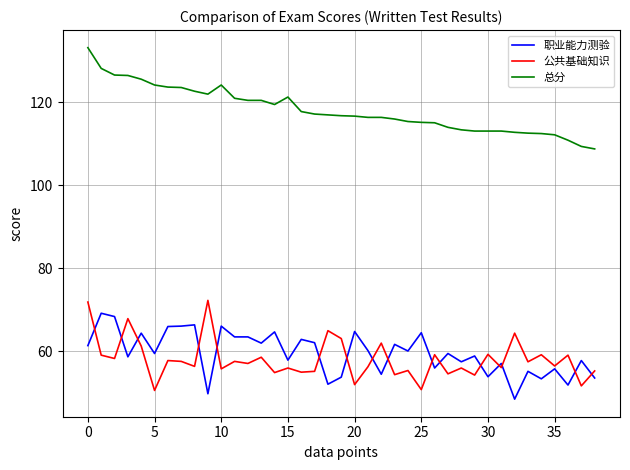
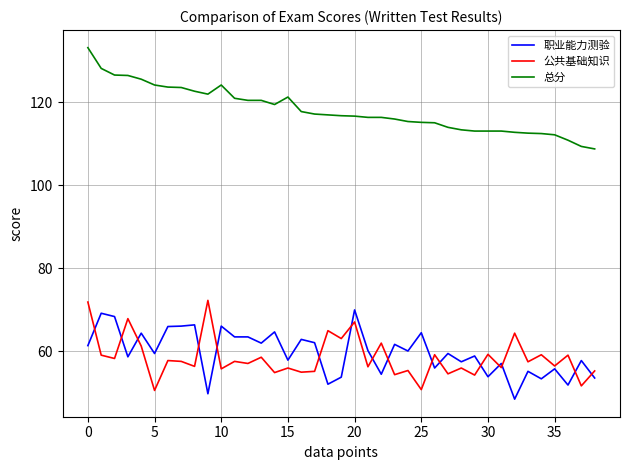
职业能力测验, 20: 65 -> 70
公共基础知识, 20: 52 -> 67
